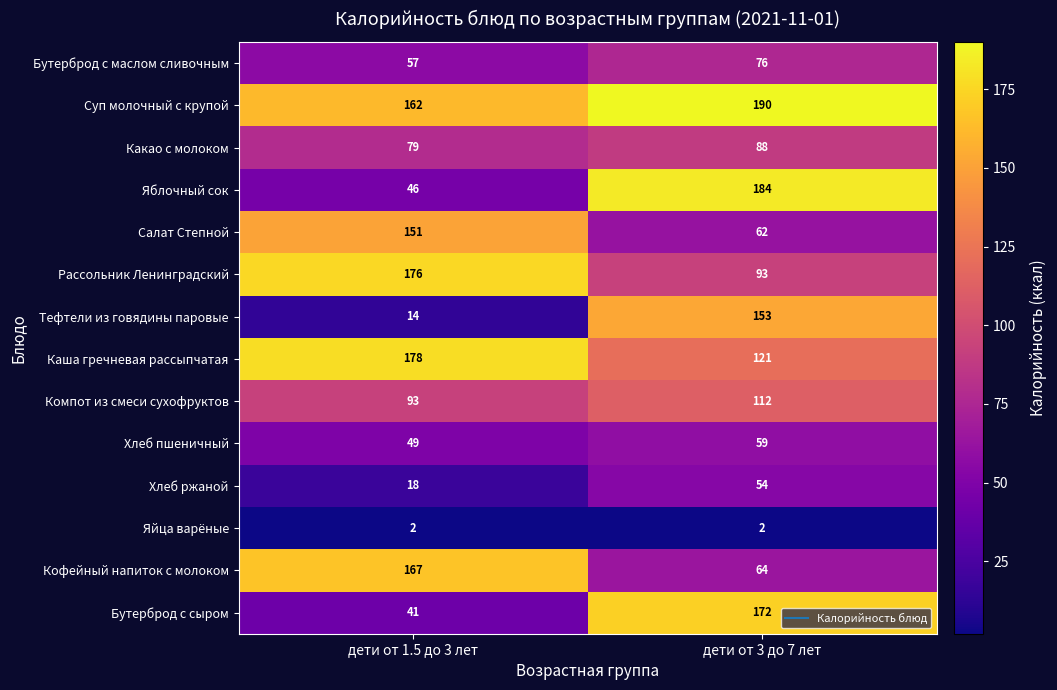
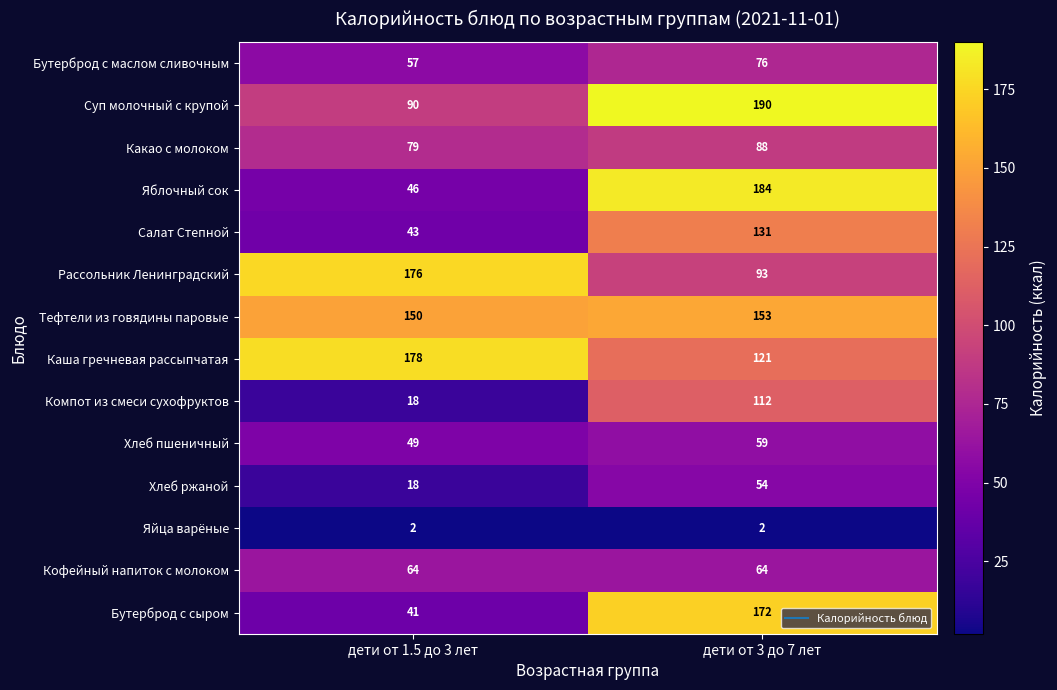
Суп молочный с крупой, дети от 1.5 до 3 лет: 162 -> 90
Салат Степной, дети от 1.5 до 3 лет: 151 -> 43
Салат Степной, дети от 3 до 7 лет: 62 -> 131
Тефтели из говядины паровые, дети от 1.5 до 3 лет: 14 -> 150
Компот из смеси сухофруктов, дети от 1.5 до 3 лет: 93 -> 18
Кофейный напиток с молоком, дети от 1.5 до 3 лет: 167 -> 64
